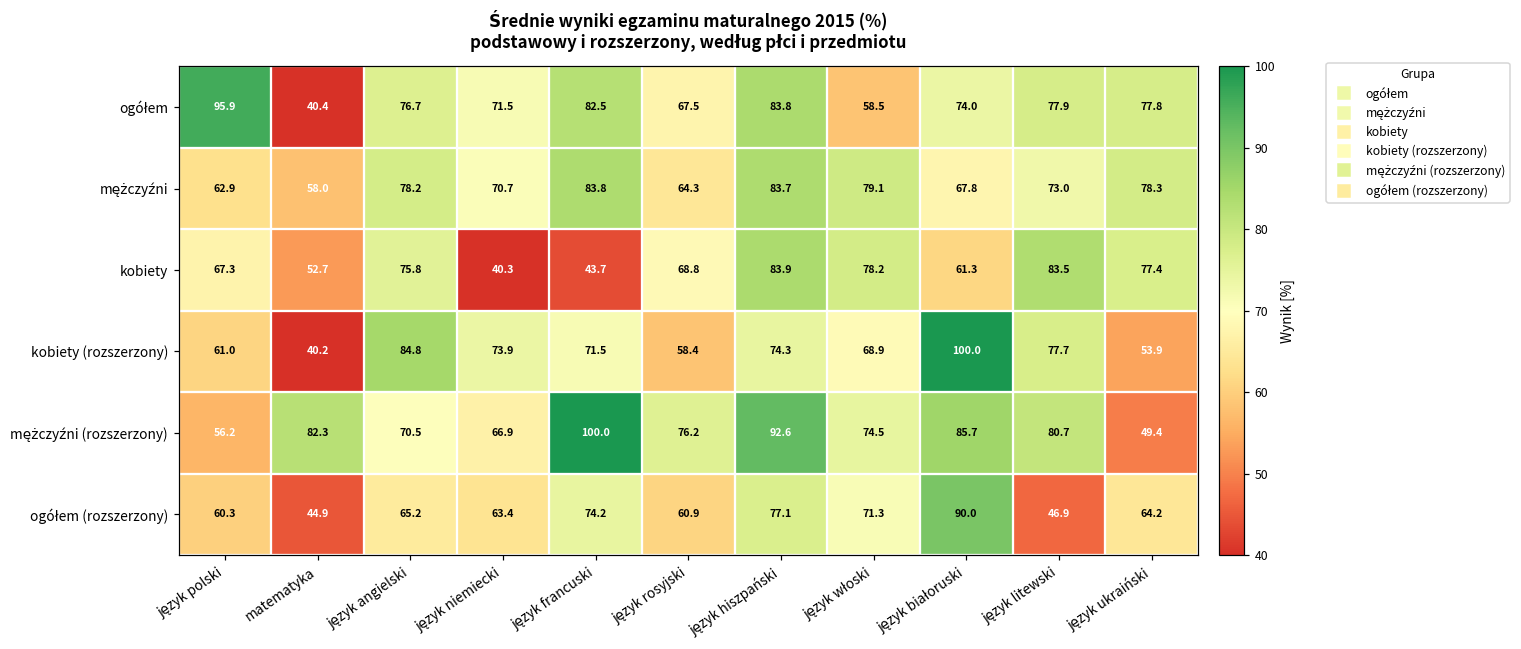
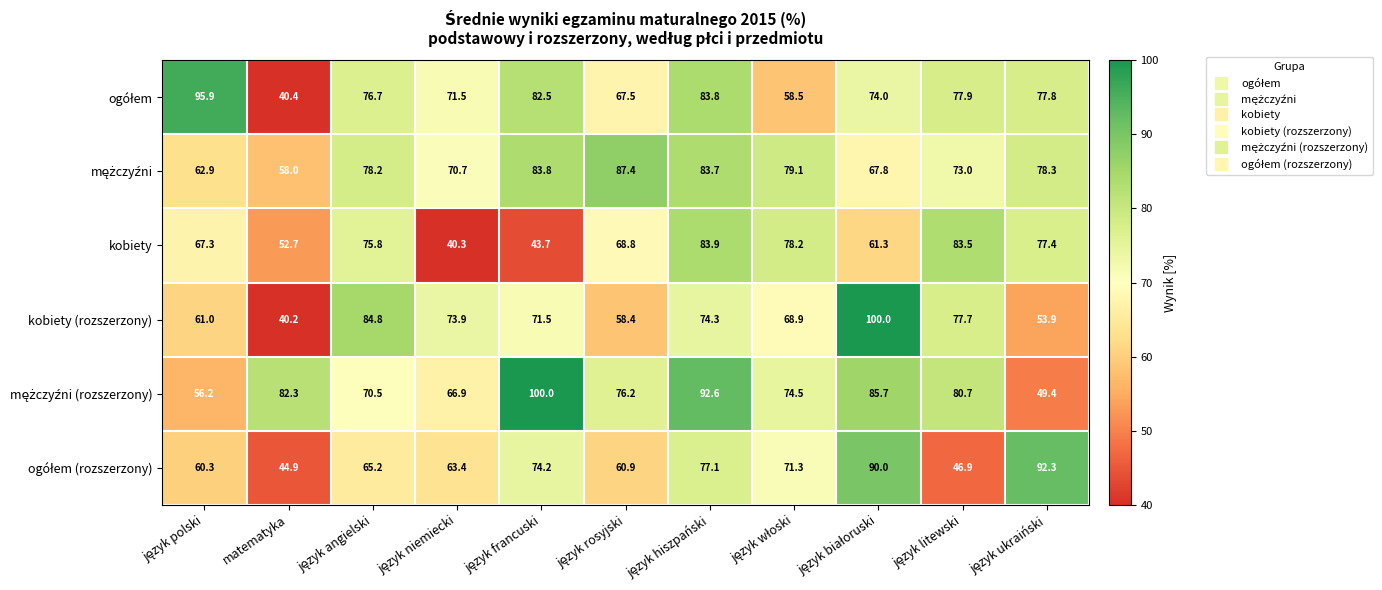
mężczyźni, język rosyjski: 64.3 -> 87.4
ogółem (rozszerzony), język ukraiński: 64.2 -> 92.3
